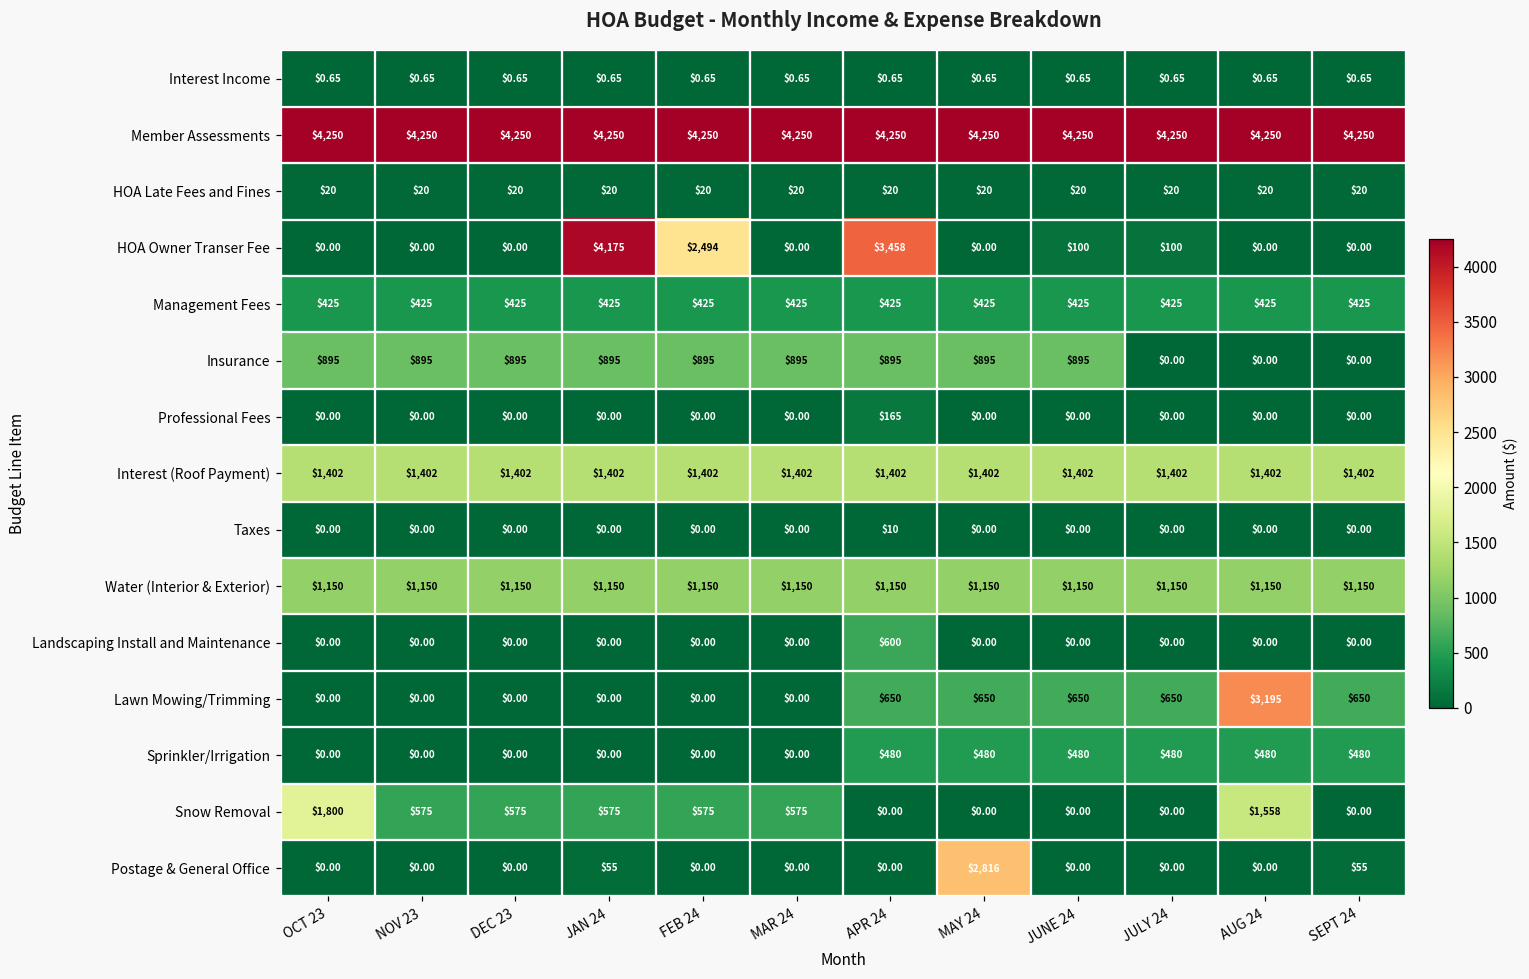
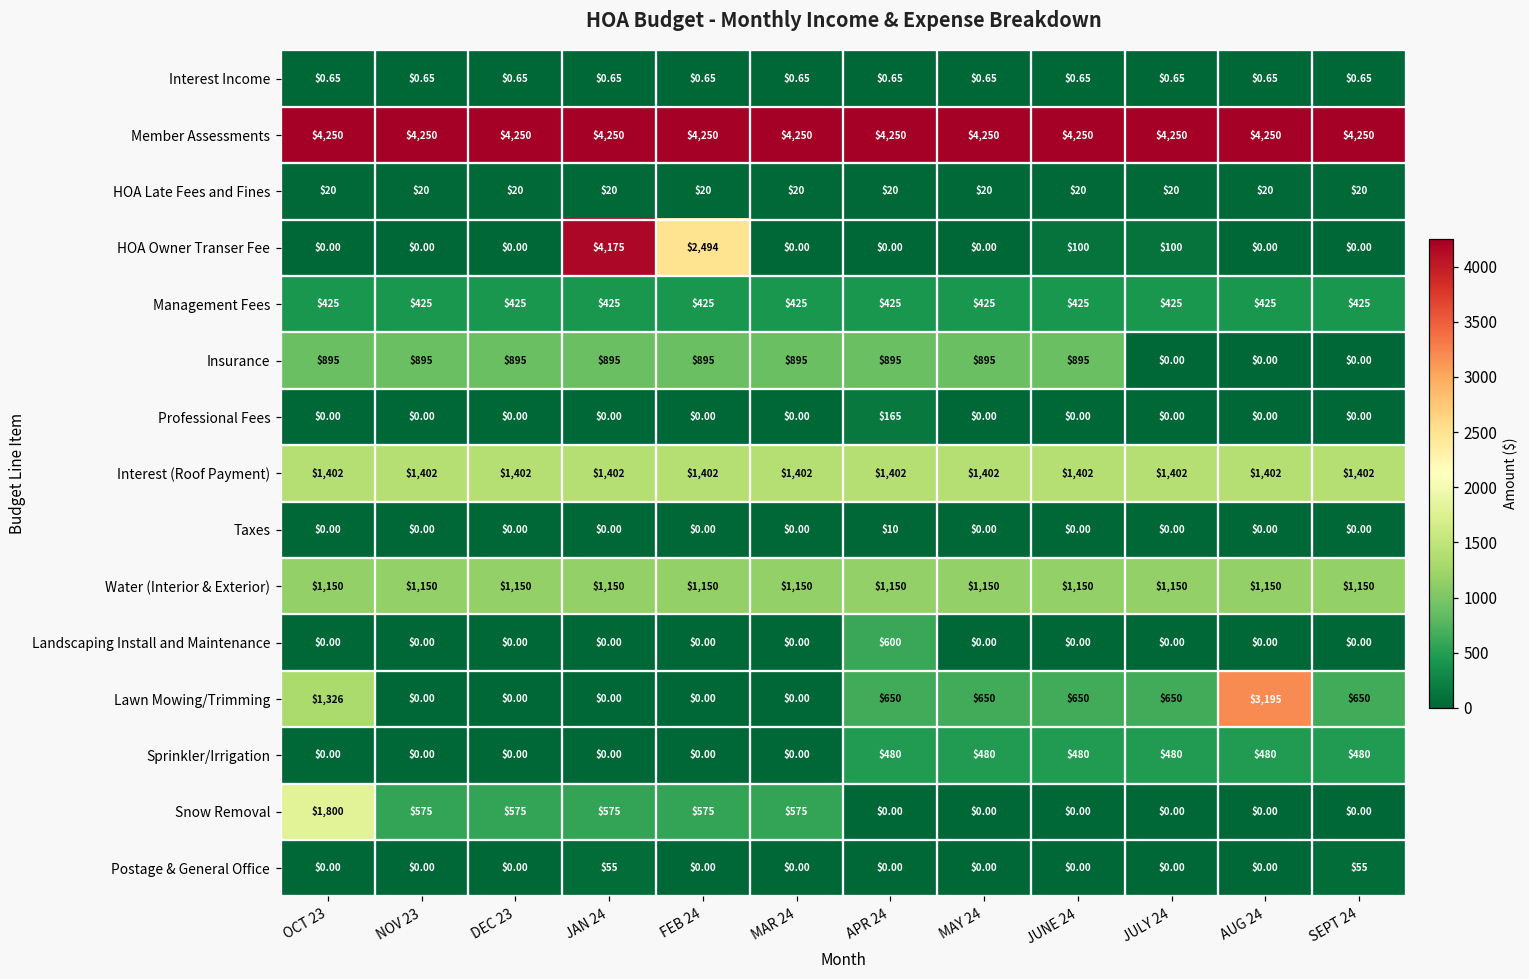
HOA Owner Transer Fee, APR 24: $3,458 -> $0.00
Lawn Mowing/Trimming, OCT 23: $0.00 -> $1,326
Snow Removal, AUG 24: $1,558 -> $0.00
Postage & General Office, MAY 24: $2,816 -> $0.00
